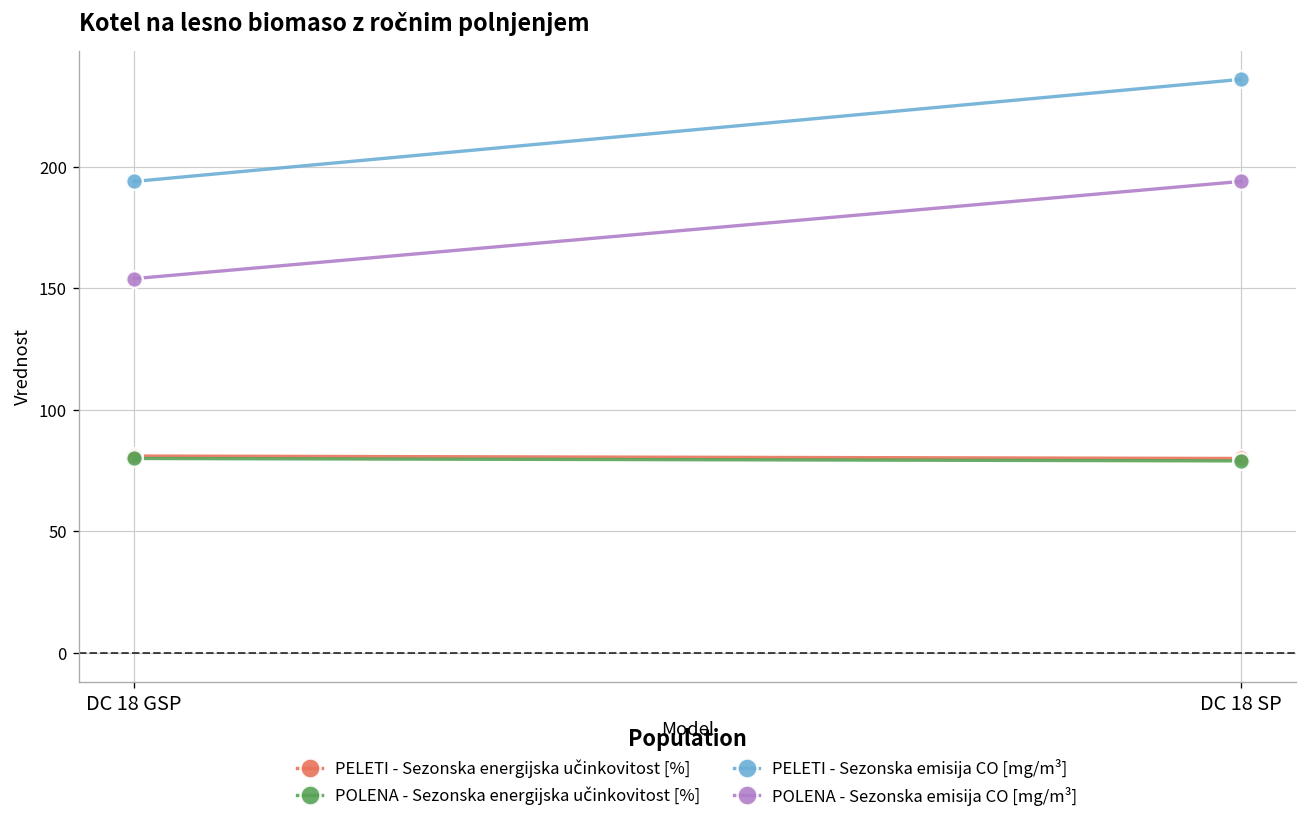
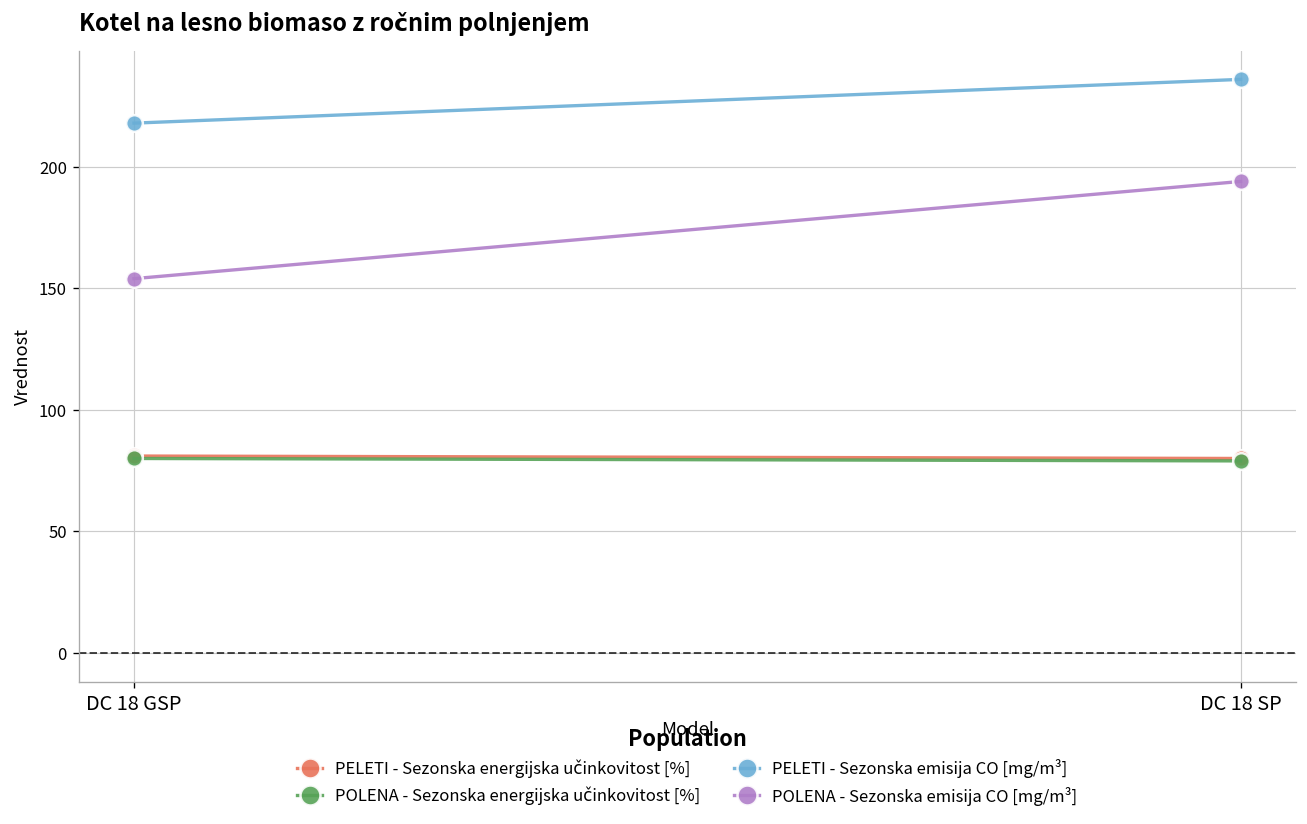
PELETI - Sezonska emisija CO [mg/m³], DC 18 GSP: 194 -> 218
